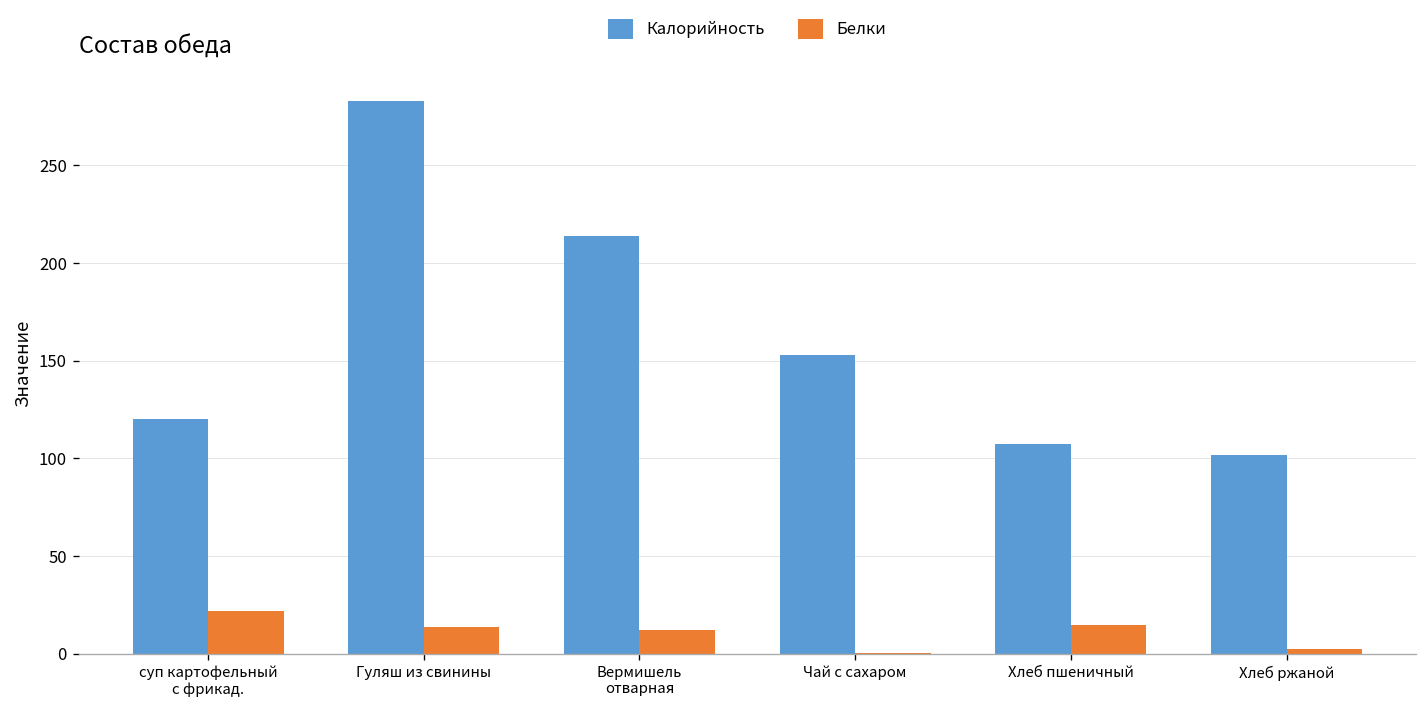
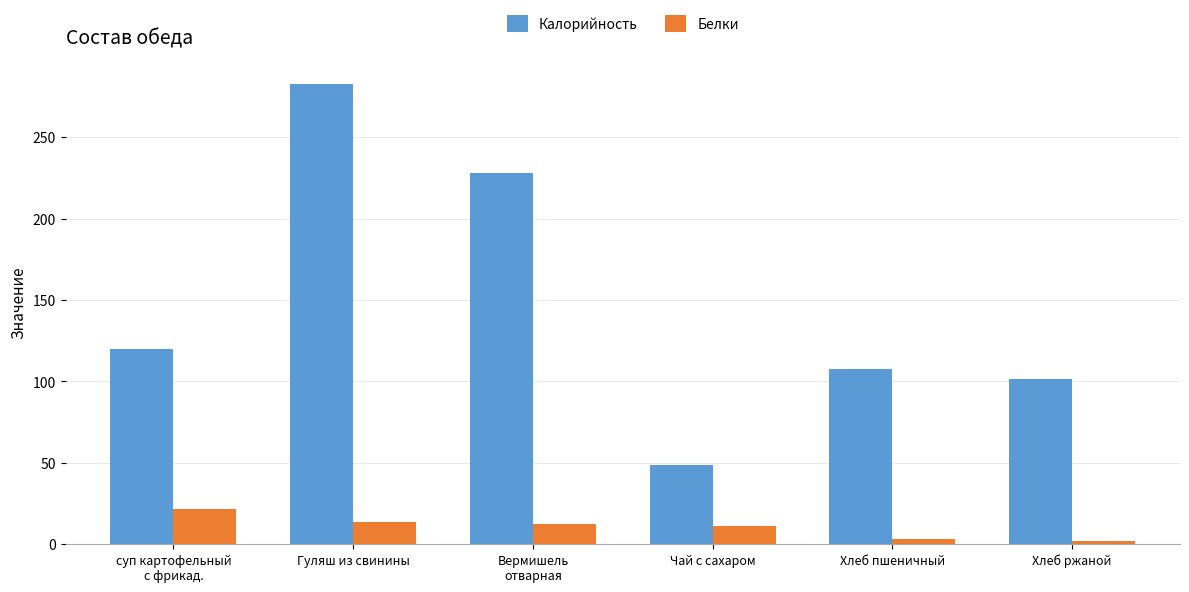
Калорийность, Вермишель отварная: 214 -> 228
Калорийность, Чай с сахаром: 153 -> 49
Белки, Чай с сахаром: 0 -> 11
Белки, Хлеб пшеничный: 15 -> 3
